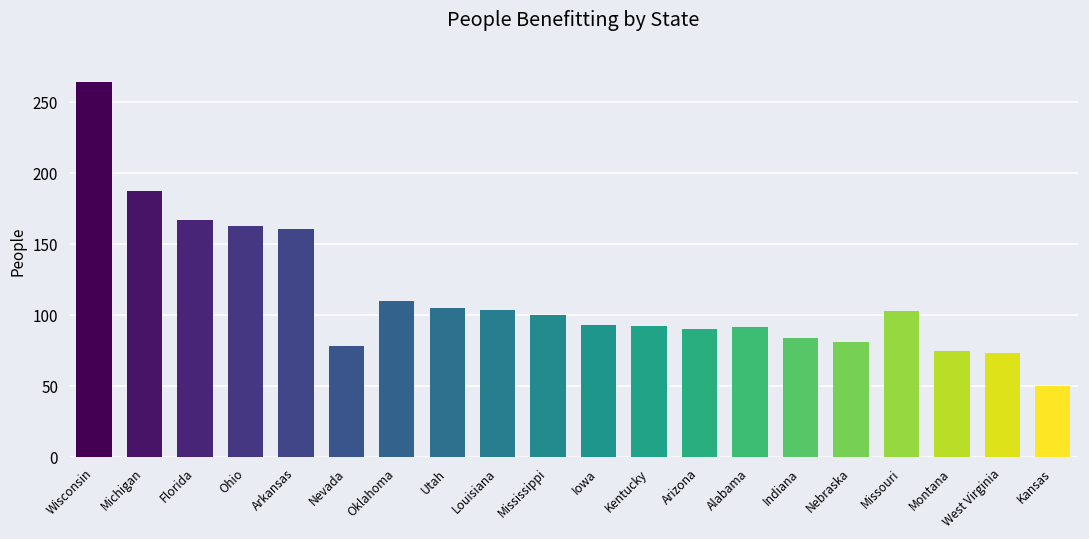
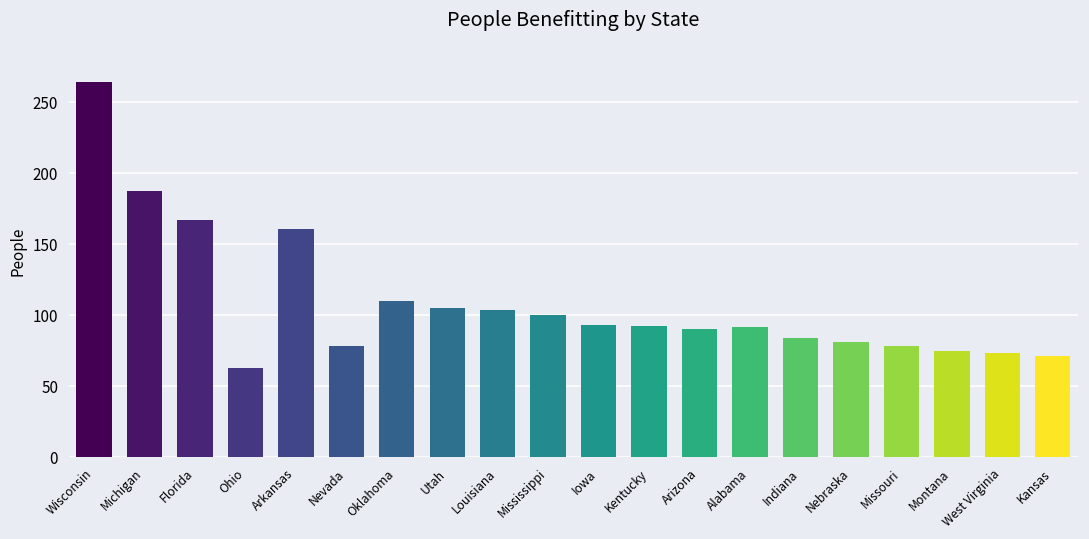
Ohio: 163 -> 63
Missouri: 103 -> 78
Kansas: 50 -> 72
